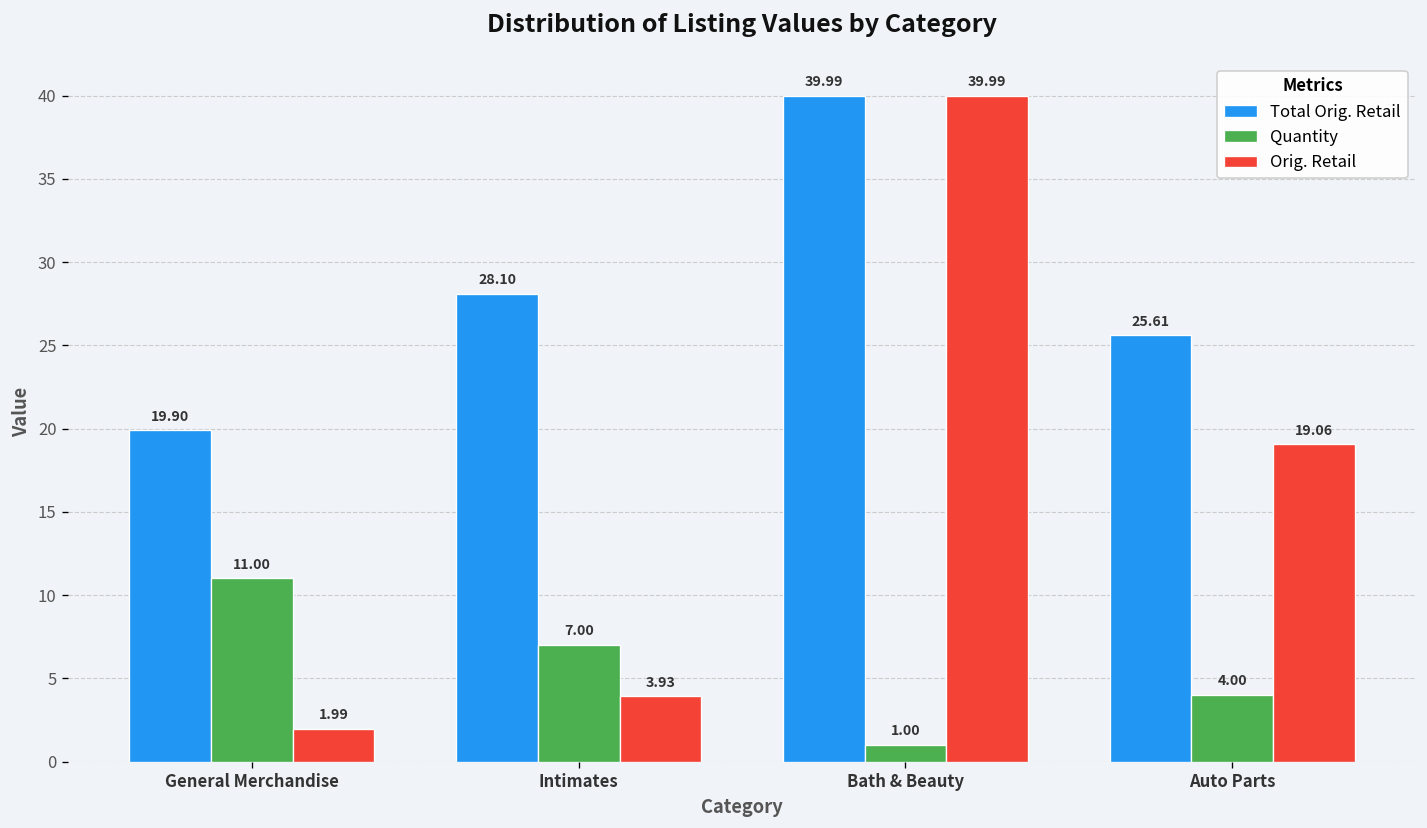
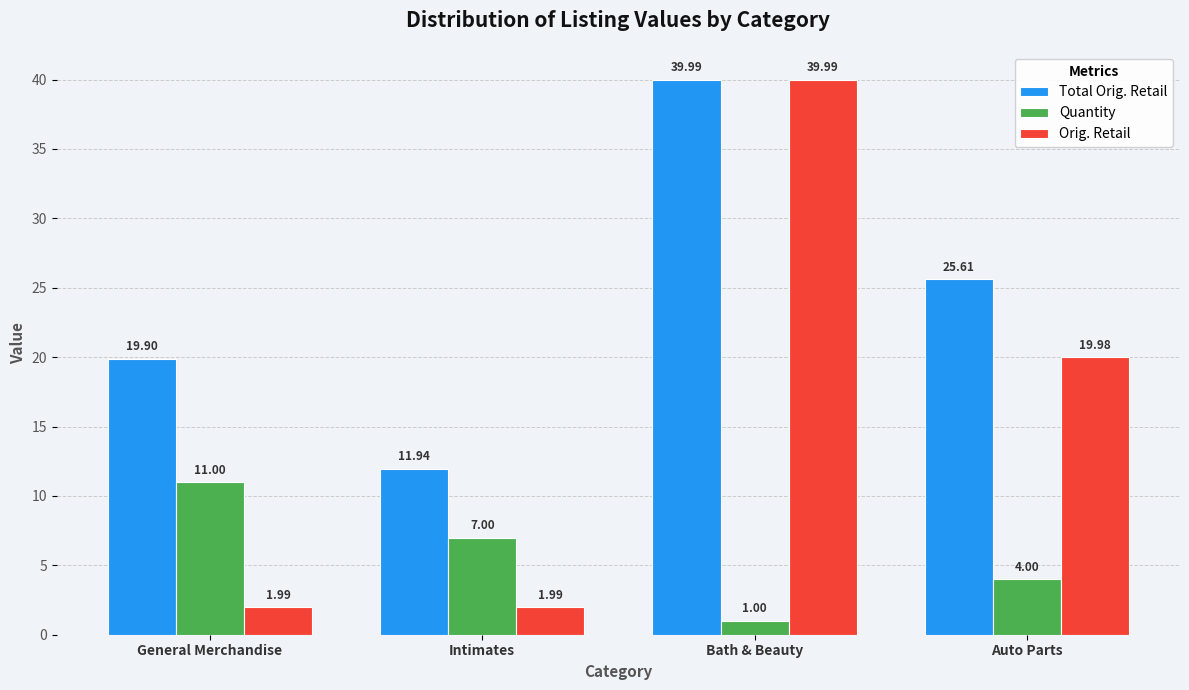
Total Orig. Retail, Intimates: 28.10 -> 11.94
Orig. Retail, Intimates: 3.93 -> 1.99
Orig. Retail, Auto Parts: 19.06 -> 19.98
